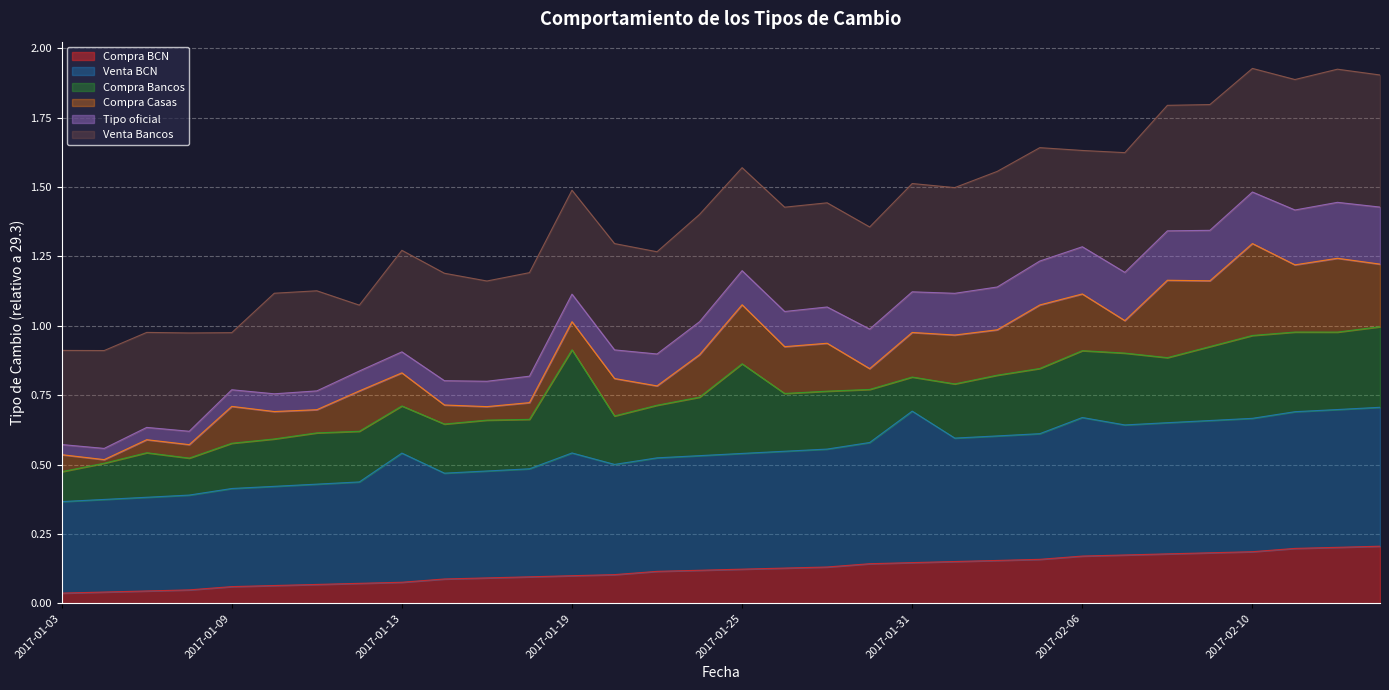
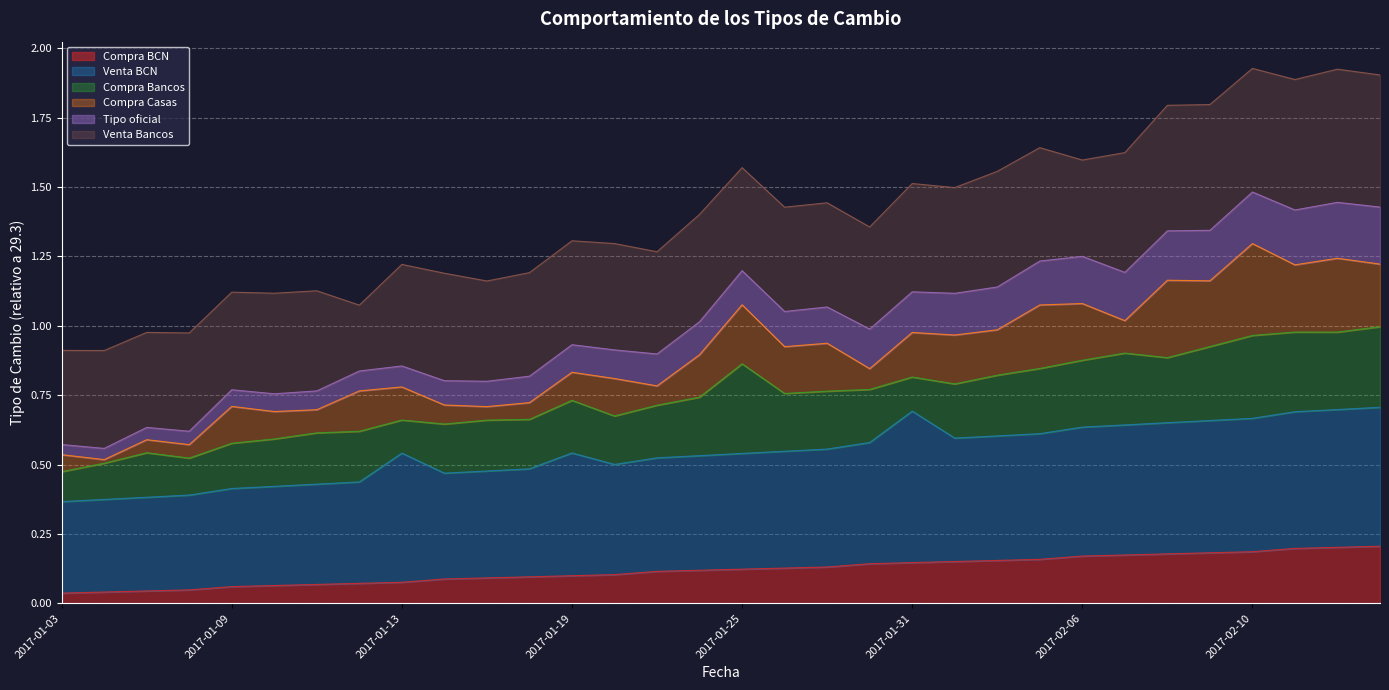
Venta Bancos, 2017-01-09: 0.21 -> 0.35
Compra Bancos, 2017-01-13: 0.17 -> 0.12
Compra Bancos, 2017-01-19: 0.37 -> 0.19
Venta BCN, 2017-02-06: 0.50 -> 0.46
